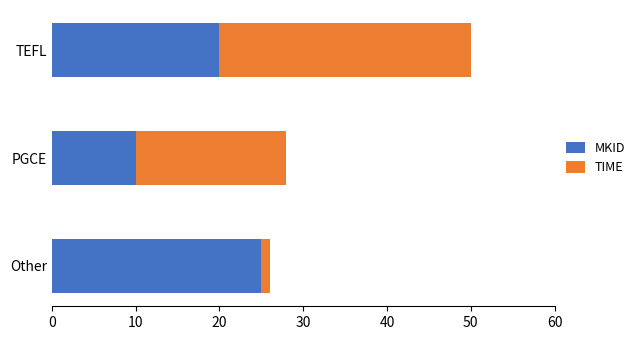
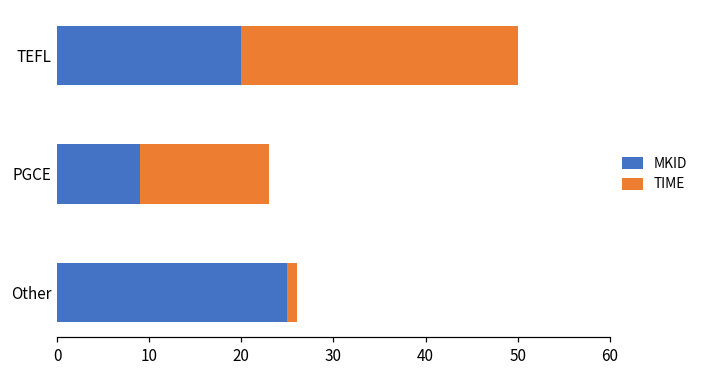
MKID, PGCE: 10 -> 9
TIME, PGCE: 18 -> 14
